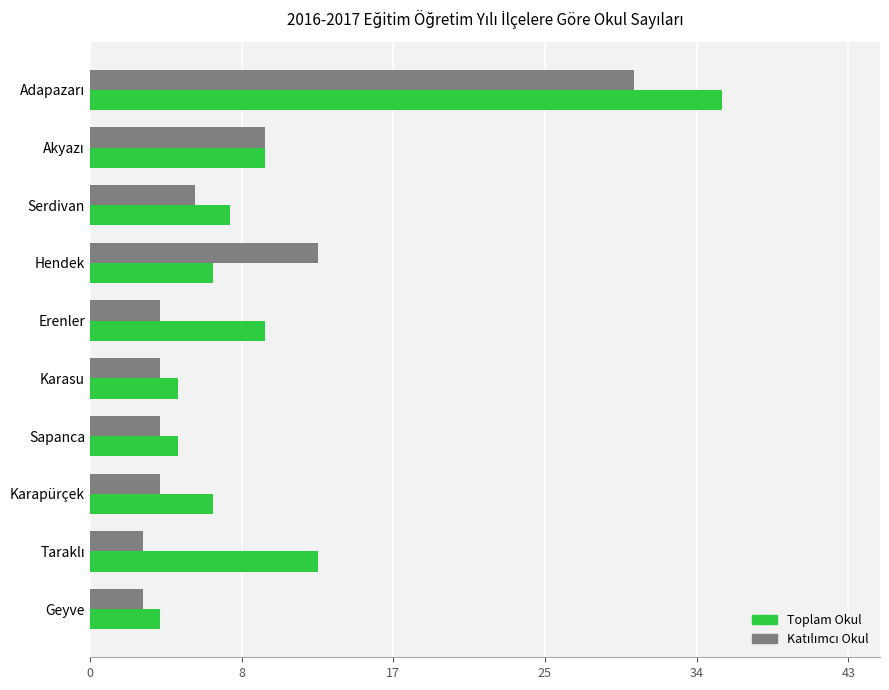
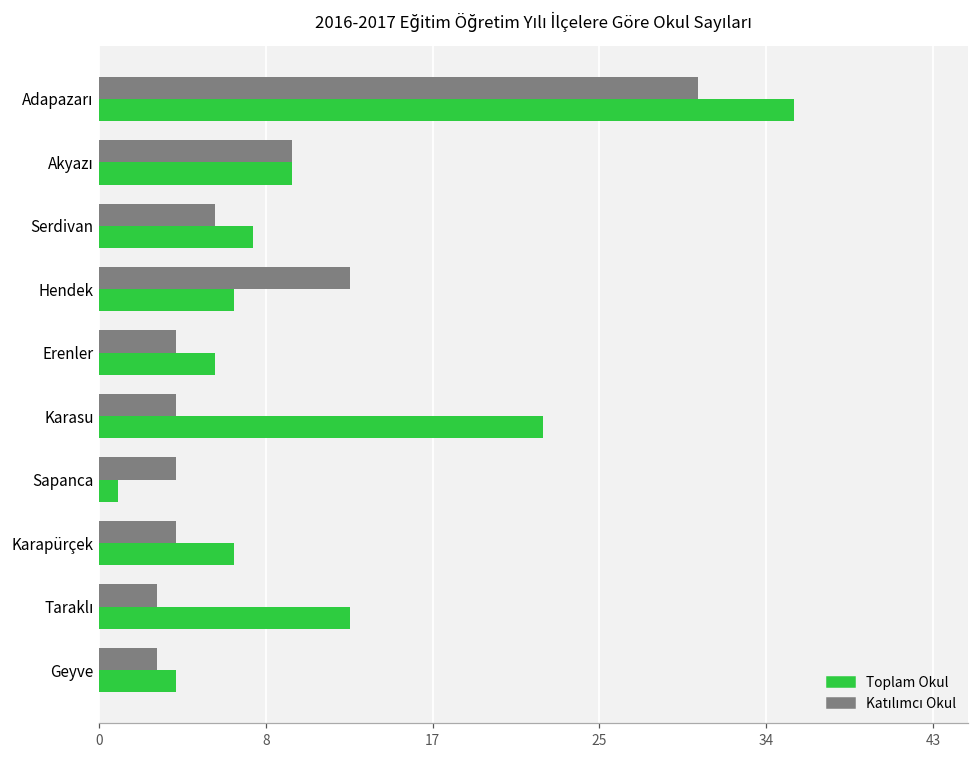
Toplam Okul, Erenler: 10 -> 6
Toplam Okul, Karasu: 5 -> 23
Toplam Okul, Sapanca: 5 -> 1
